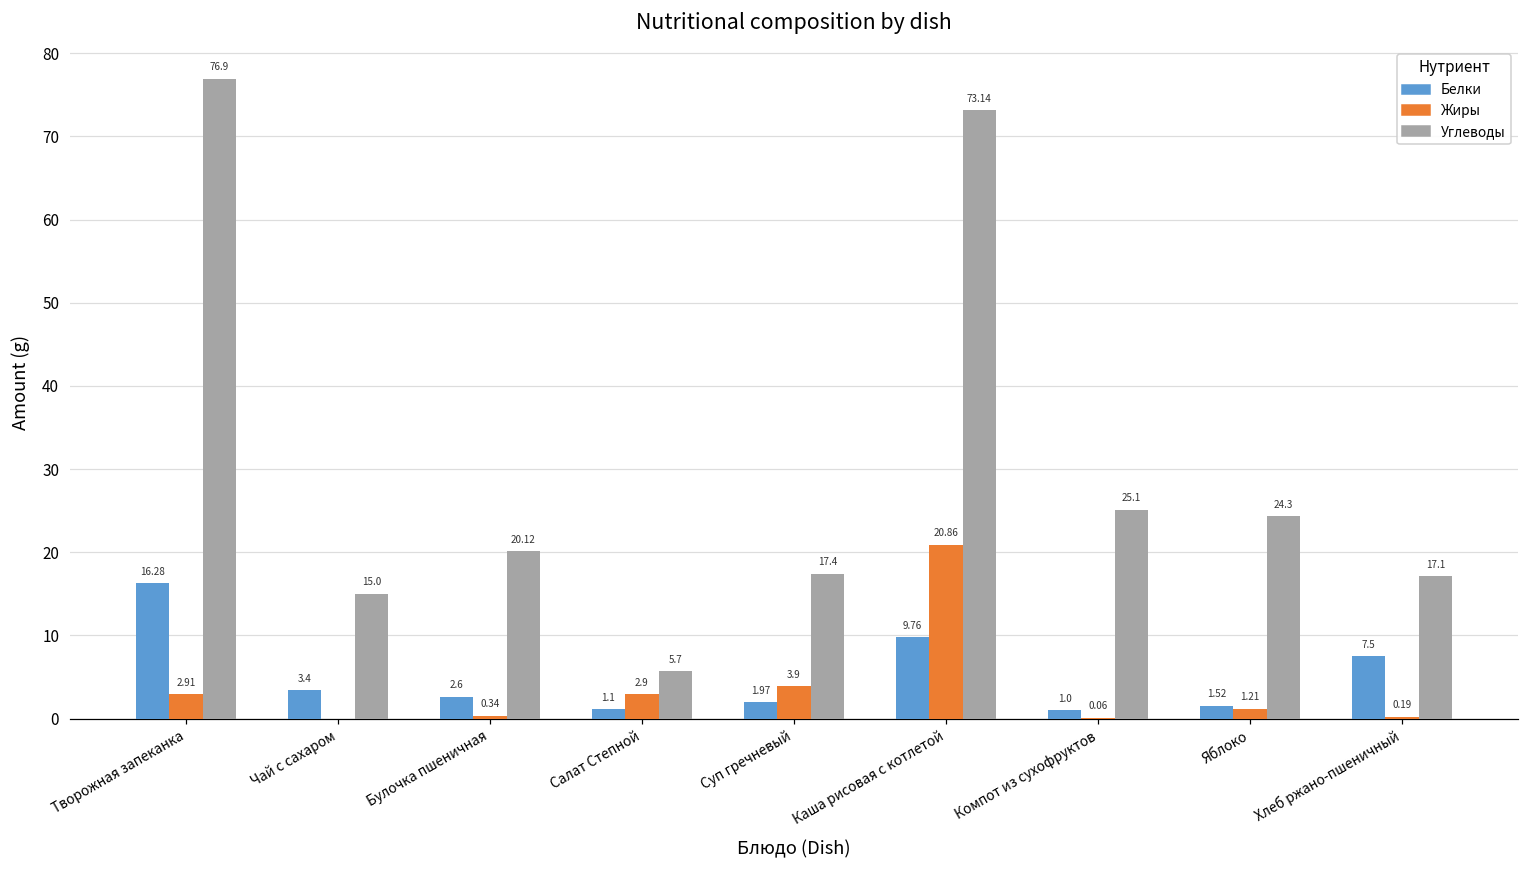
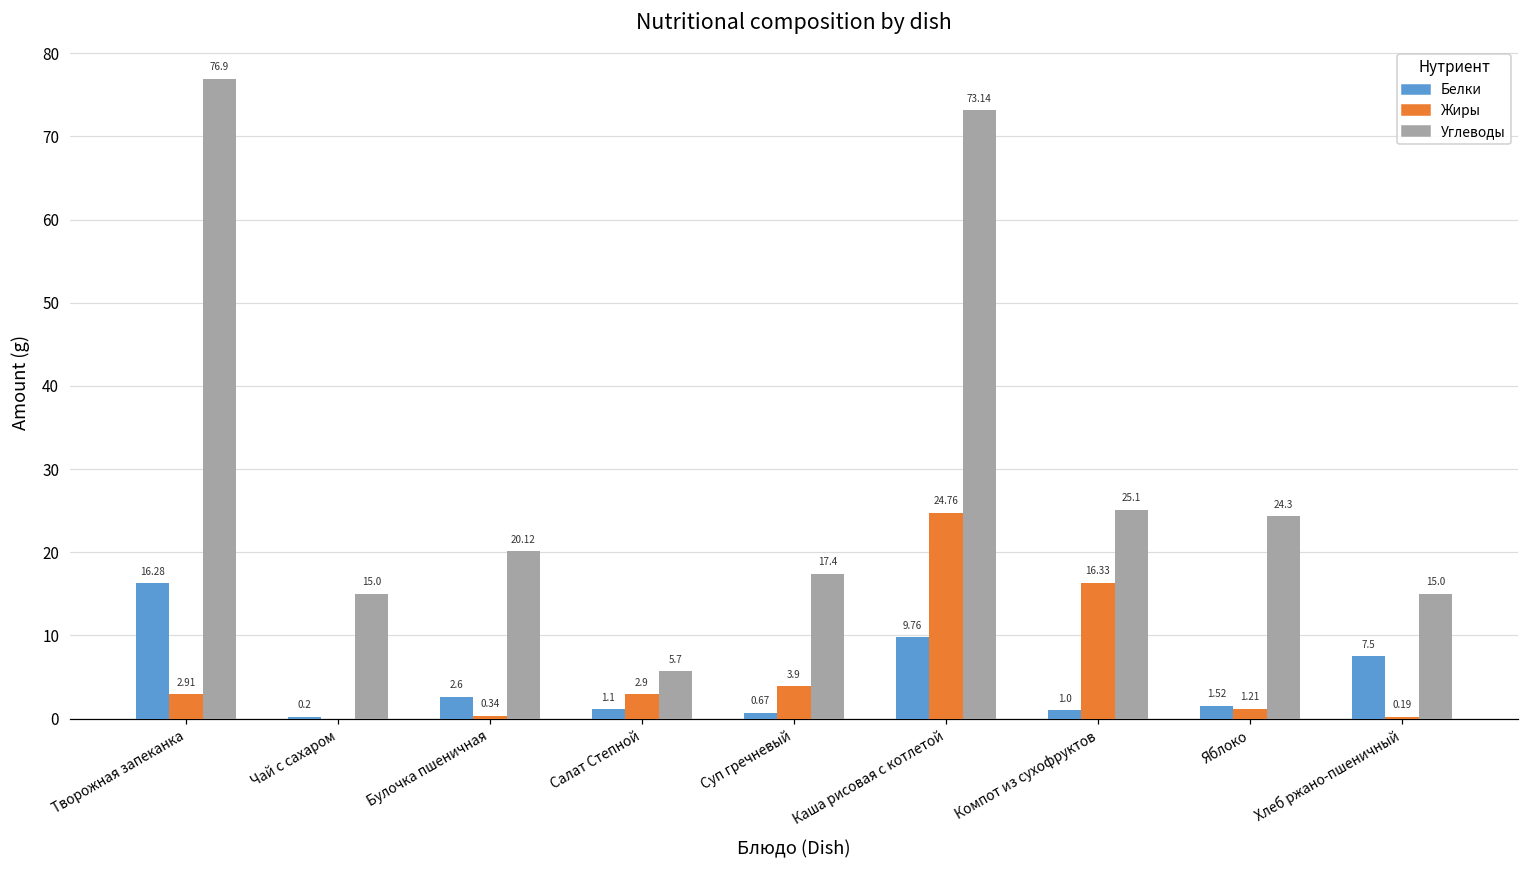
Белки, Чай с сахаром: 3.4 -> 0.2
Белки, Суп гречневый: 1.97 -> 0.67
Жиры, Каша рисовая с котлетой: 20.86 -> 24.76
Жиры, Компот из сухофруктов: 0.06 -> 16.33
Углеводы, Хлеб ржано-пшеничный: 17.1 -> 15.0
